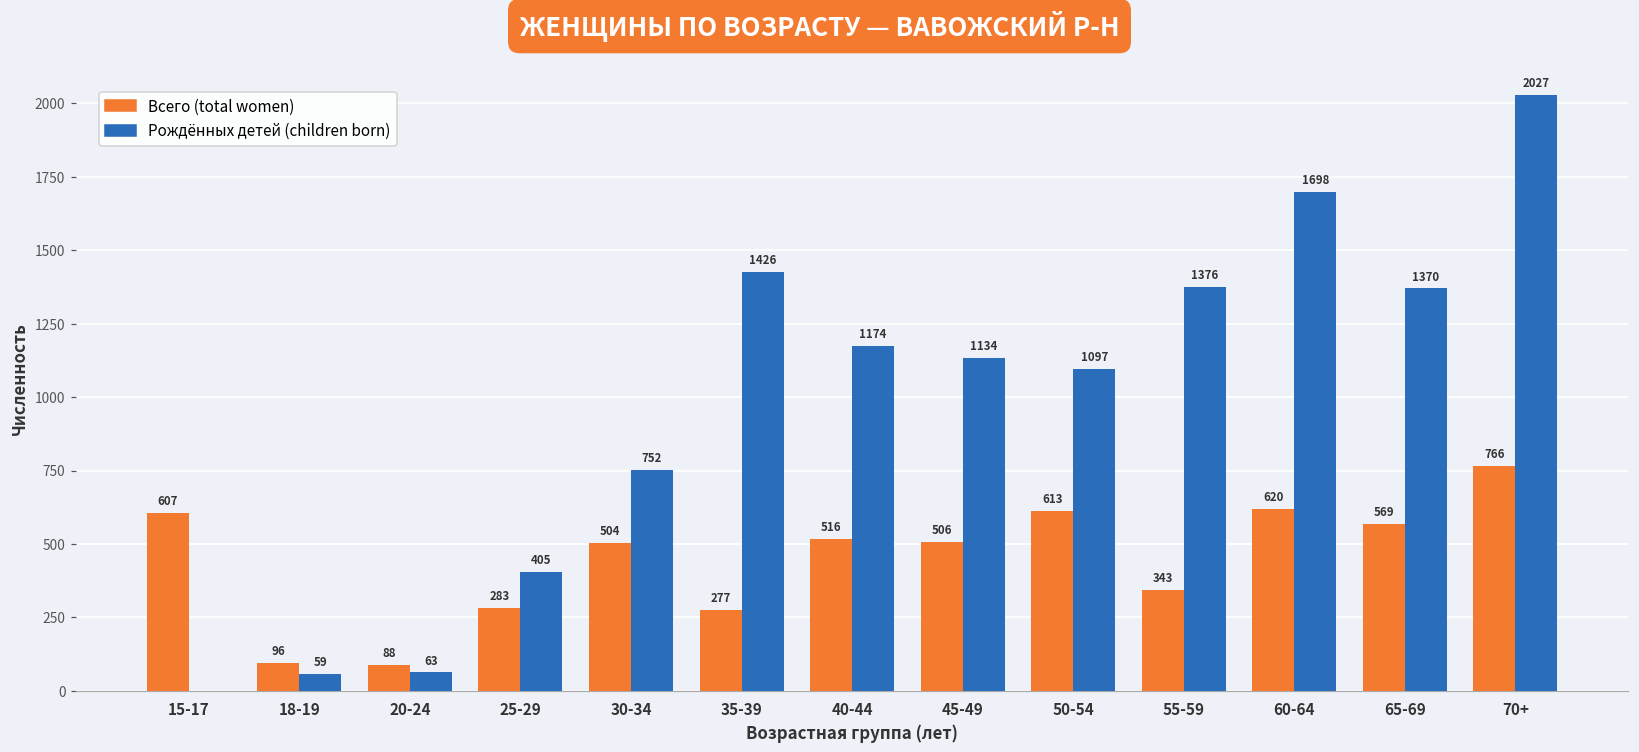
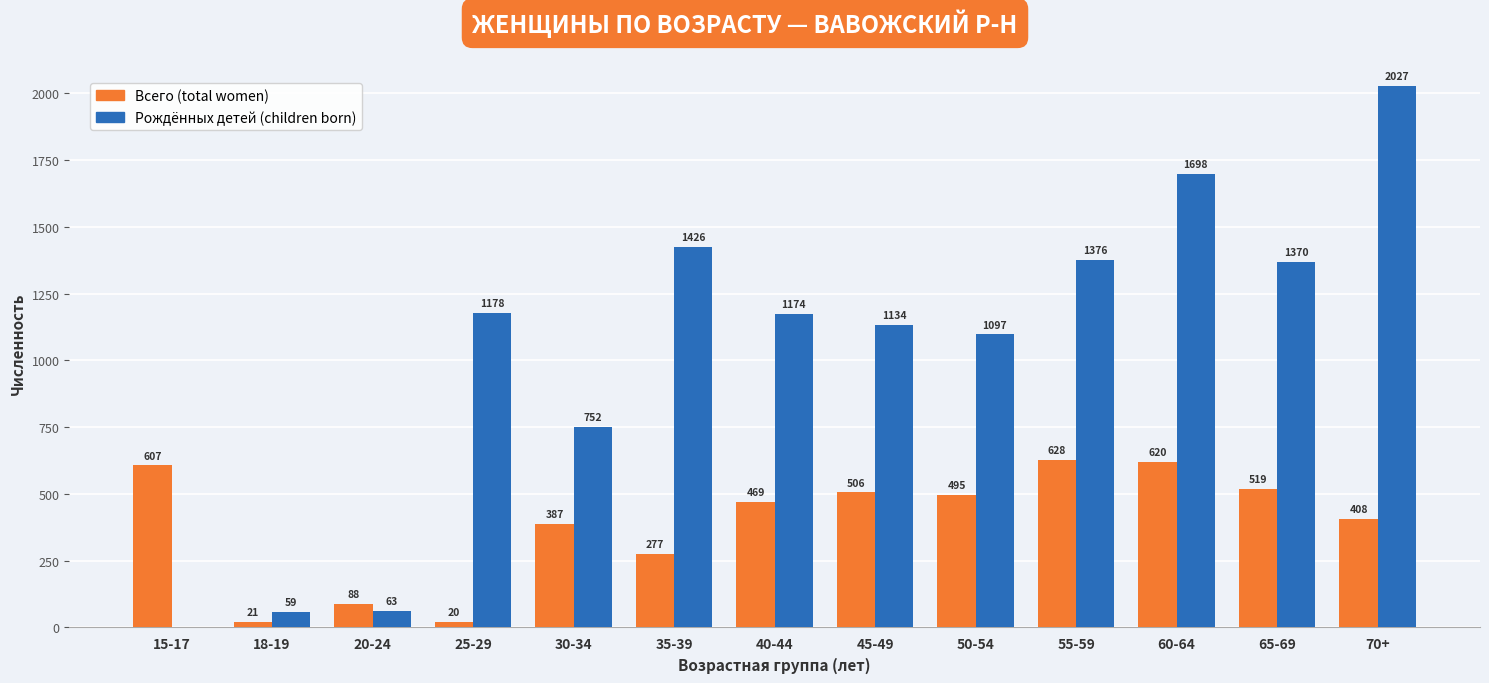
Всего (total women), 18-19: 96 -> 21
Всего (total women), 25-29: 283 -> 20
Рождённых детей (children born), 25-29: 405 -> 1178
Всего (total women), 30-34: 504 -> 387
Всего (total women), 40-44: 516 -> 469
Всего (total women), 50-54: 613 -> 495
Всего (total women), 55-59: 343 -> 628
Всего (total women), 65-69: 569 -> 519
Всего (total women), 70+: 766 -> 408
